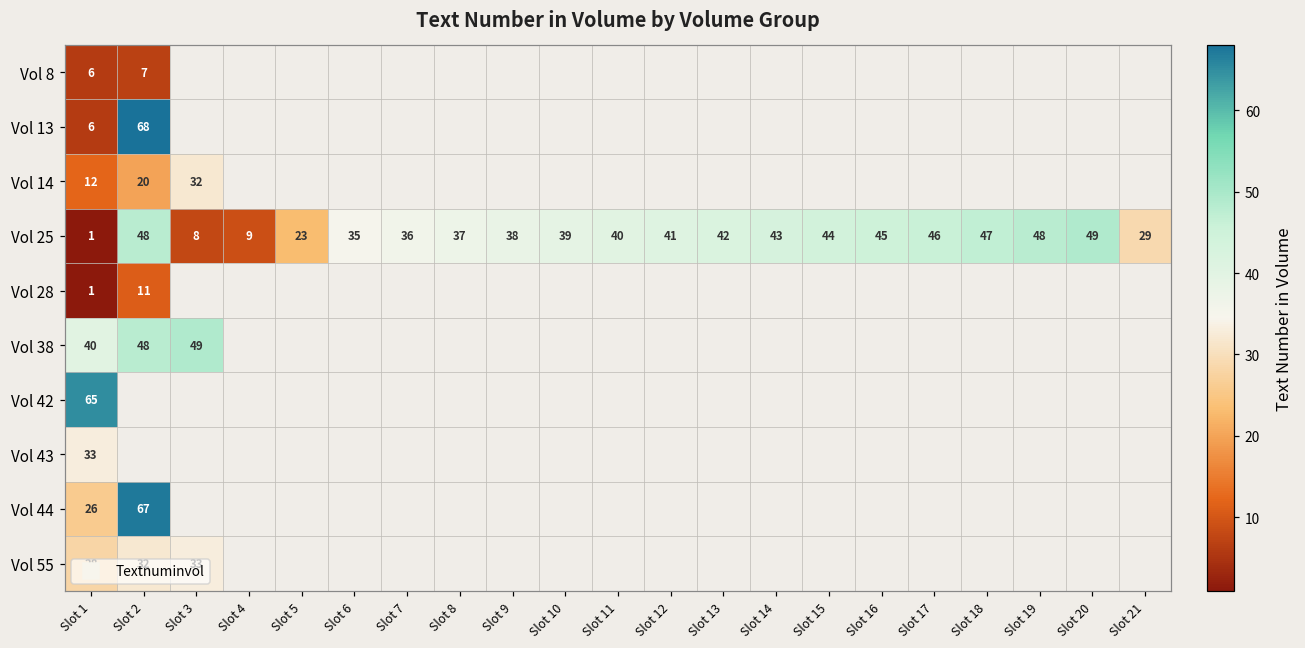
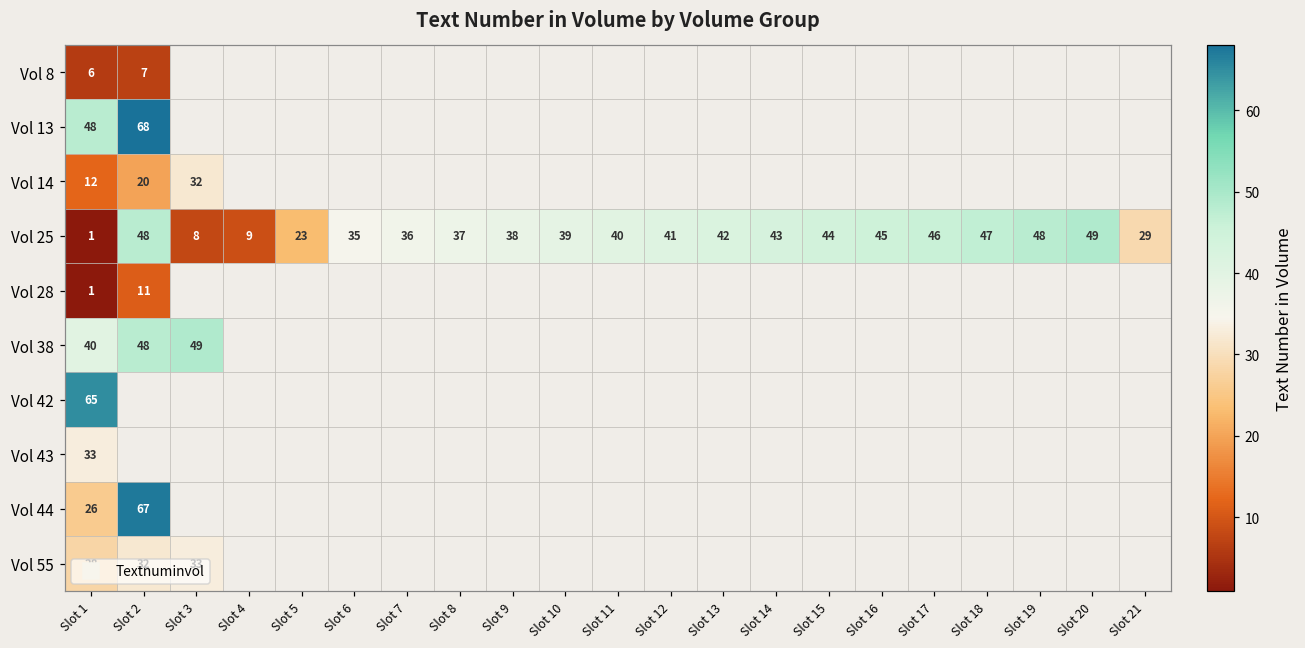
Vol 13, Slot 1: 6 -> 48
